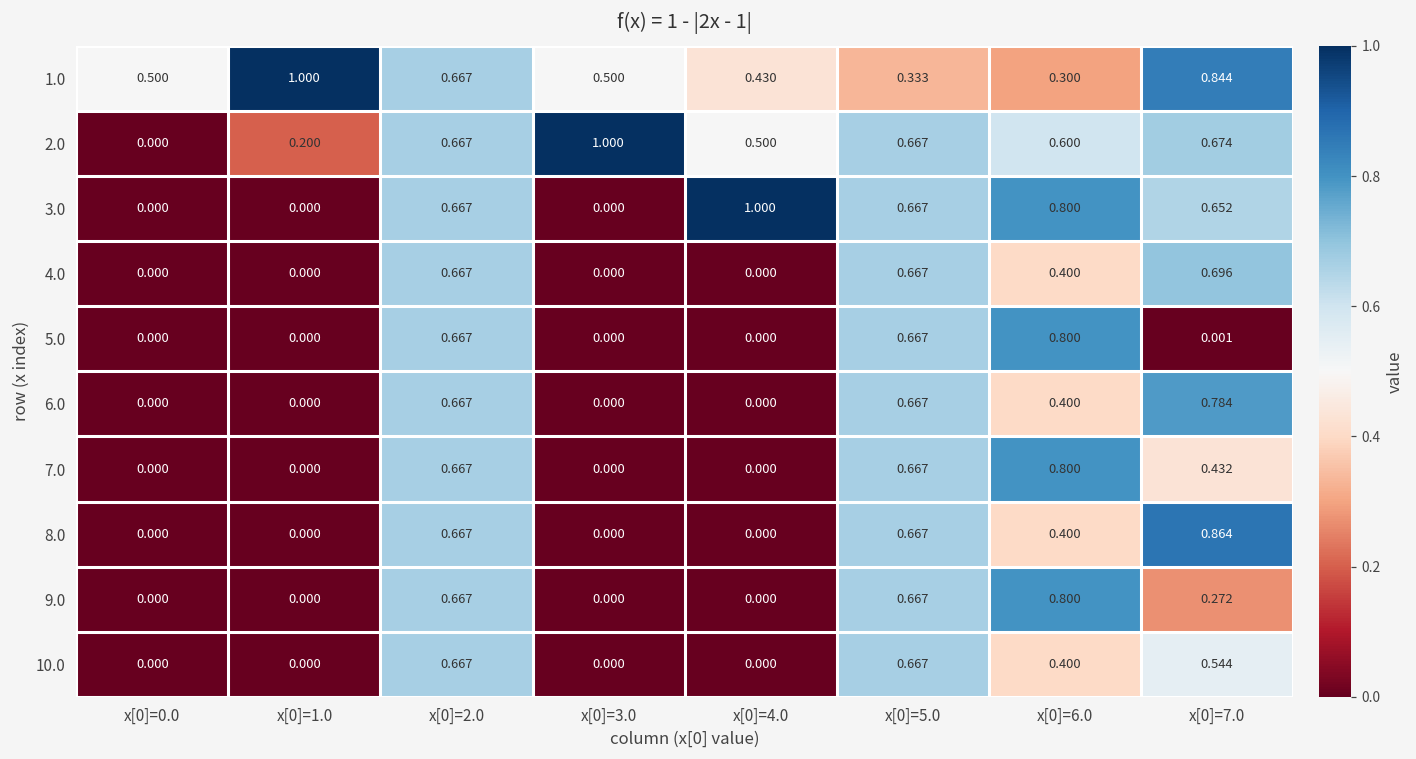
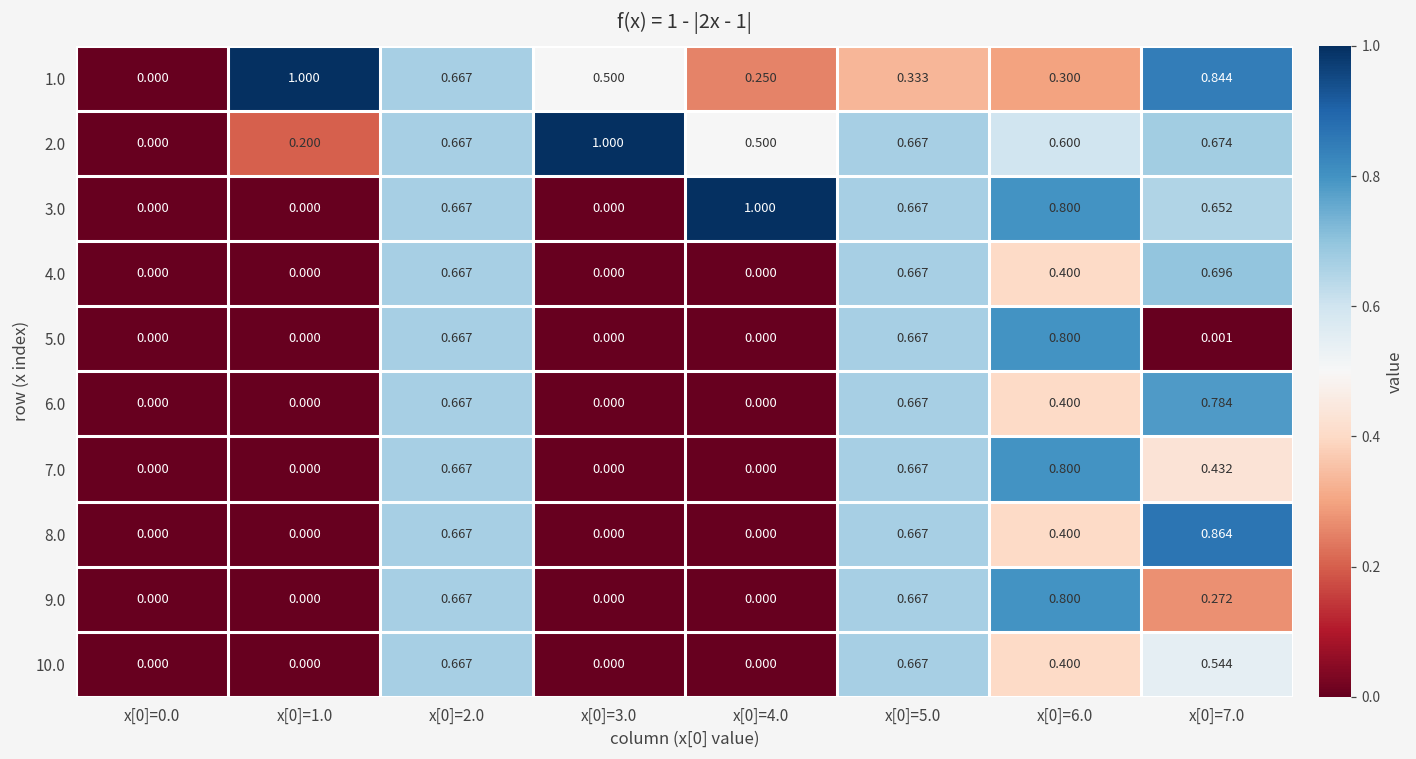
1.0, x[0]=0.0: 0.500 -> 0.000
1.0, x[0]=4.0: 0.430 -> 0.250
